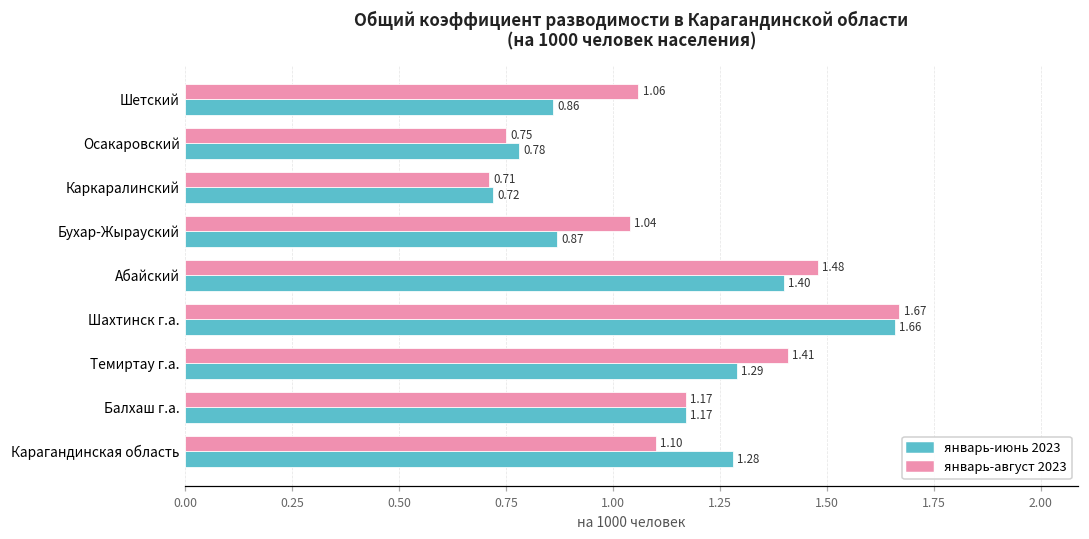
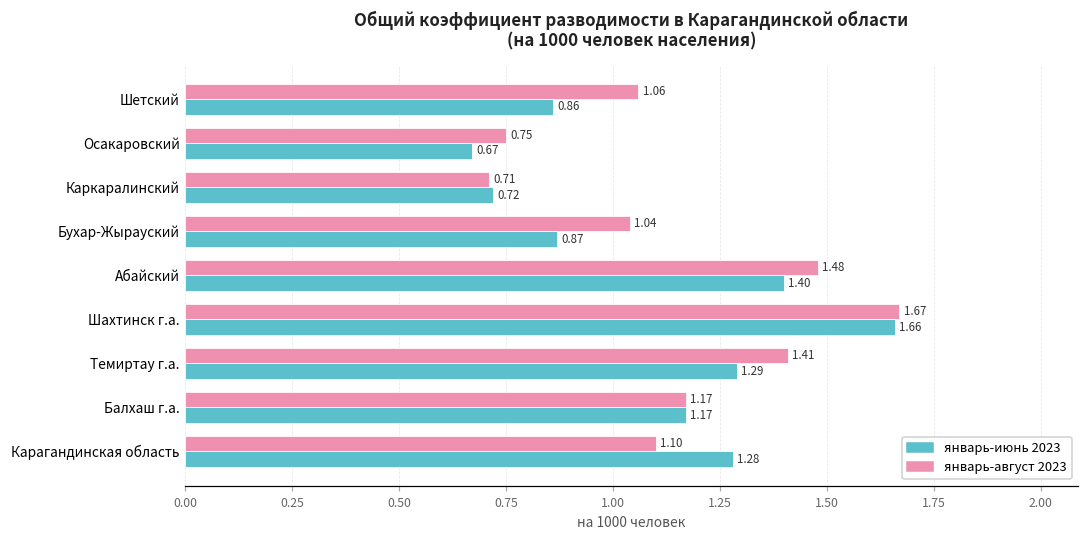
январь-июнь 2023, Осакаровский: 0.78 -> 0.67
